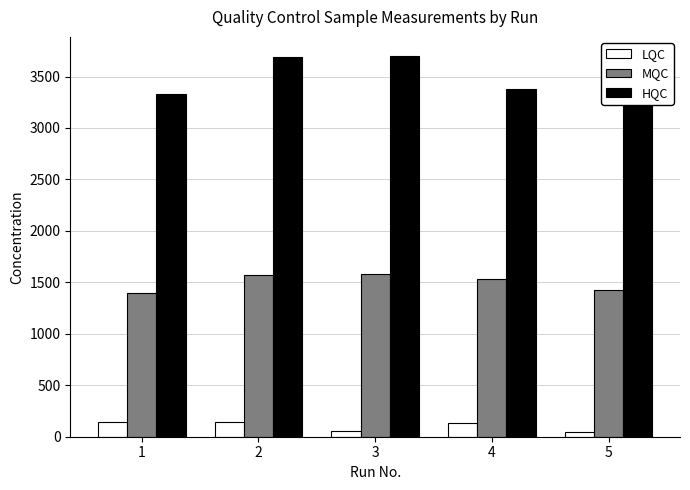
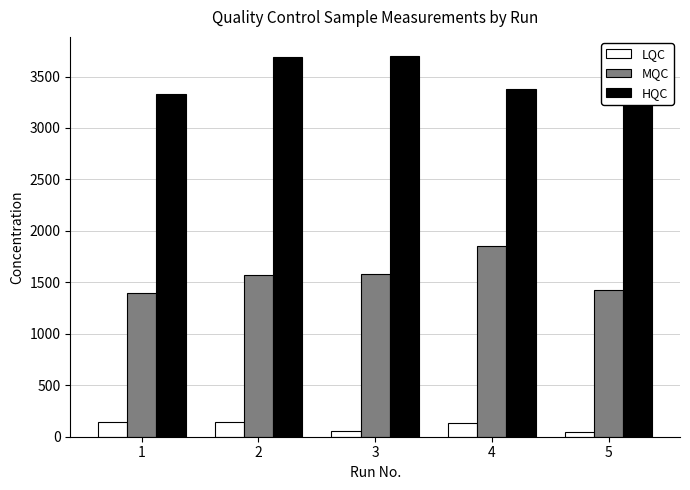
MQC, 4: 1530 -> 1850
